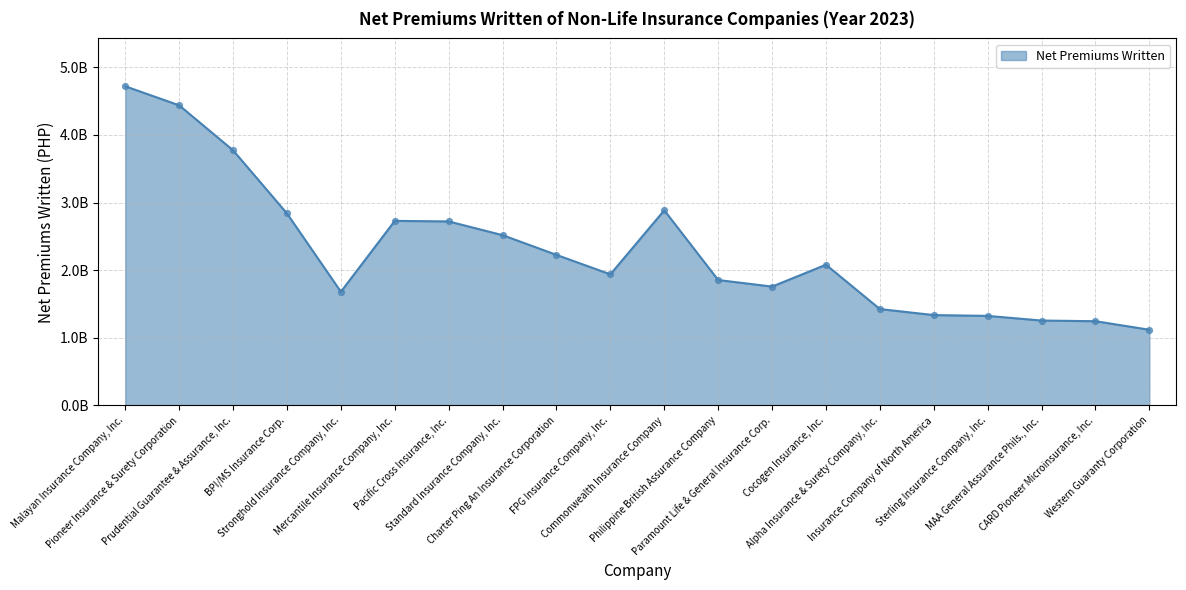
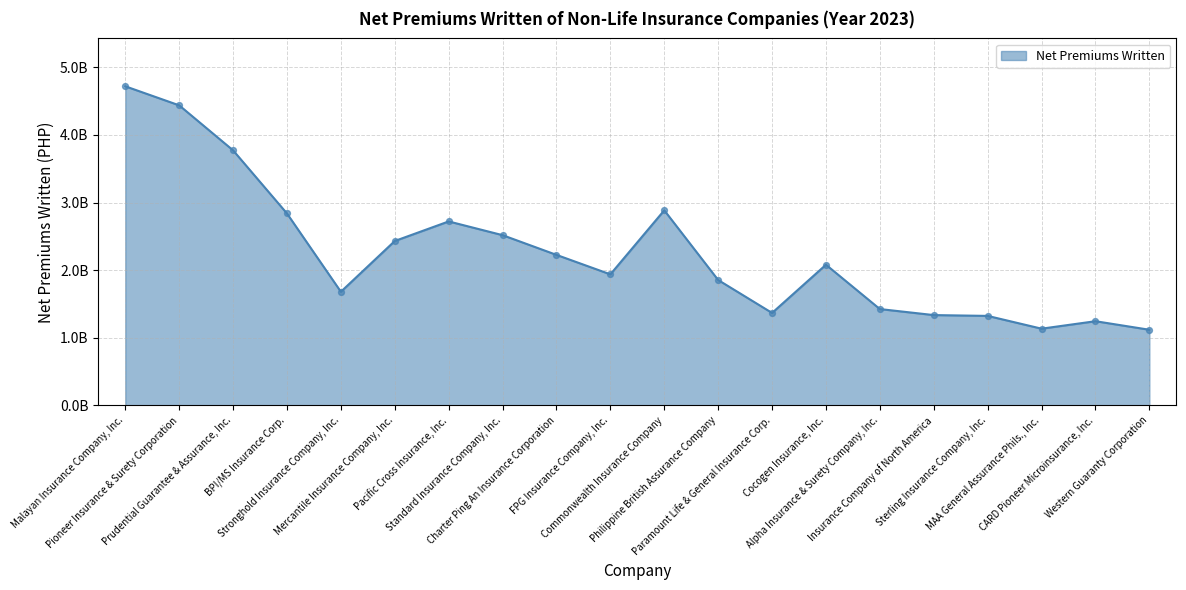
Mercantile Insurance Company, Inc.: 2700000000 -> 2400000000
Paramount Life & General Insurance Corp.: 1800000000 -> 1400000000
MAA General Assurance Phils., Inc.: 1300000000 -> 1100000000
